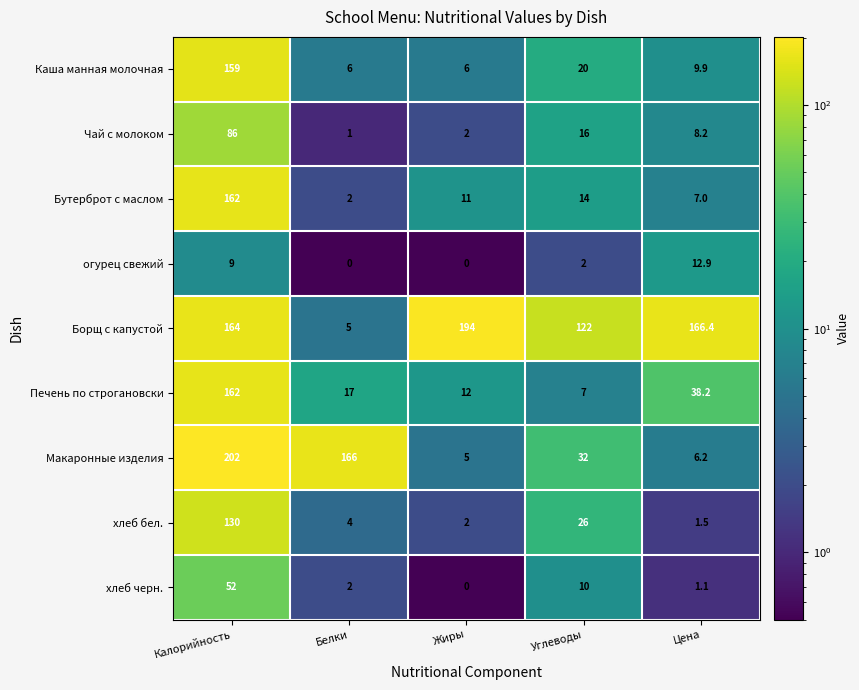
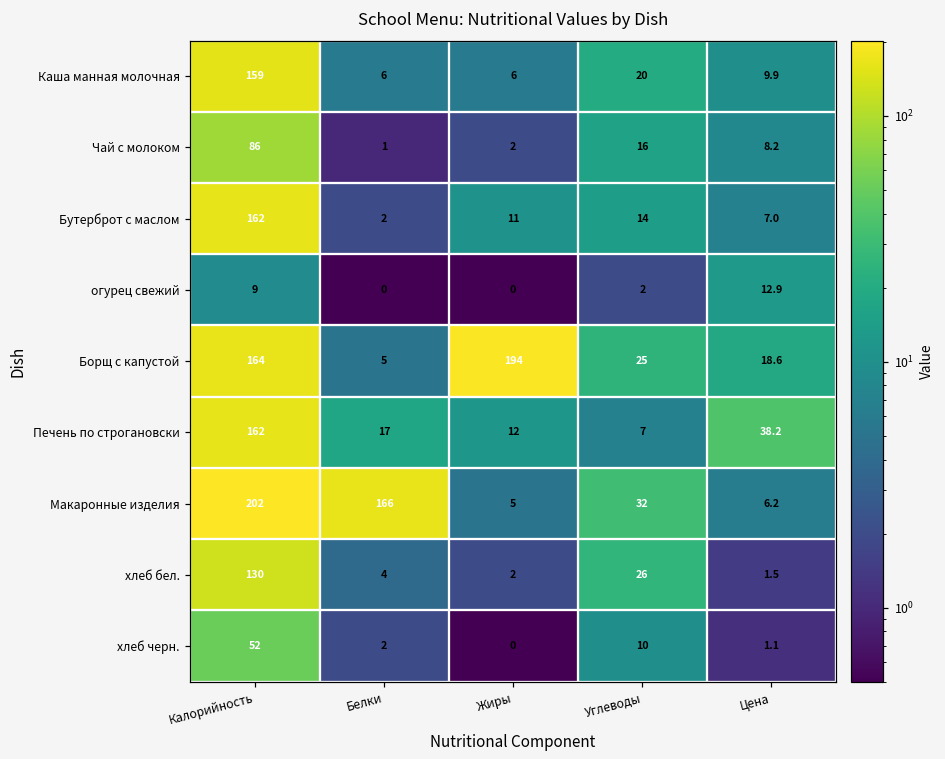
Борщ с капустой, Углеводы: 122 -> 25
Борщ с капустой, Цена: 166.4 -> 18.6
